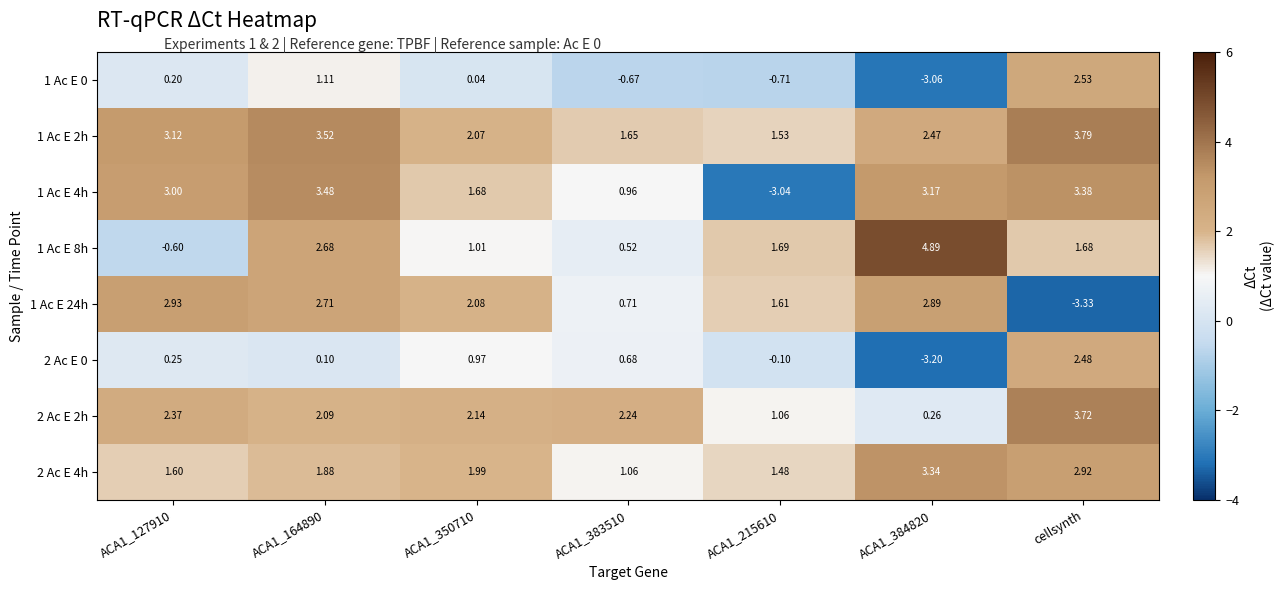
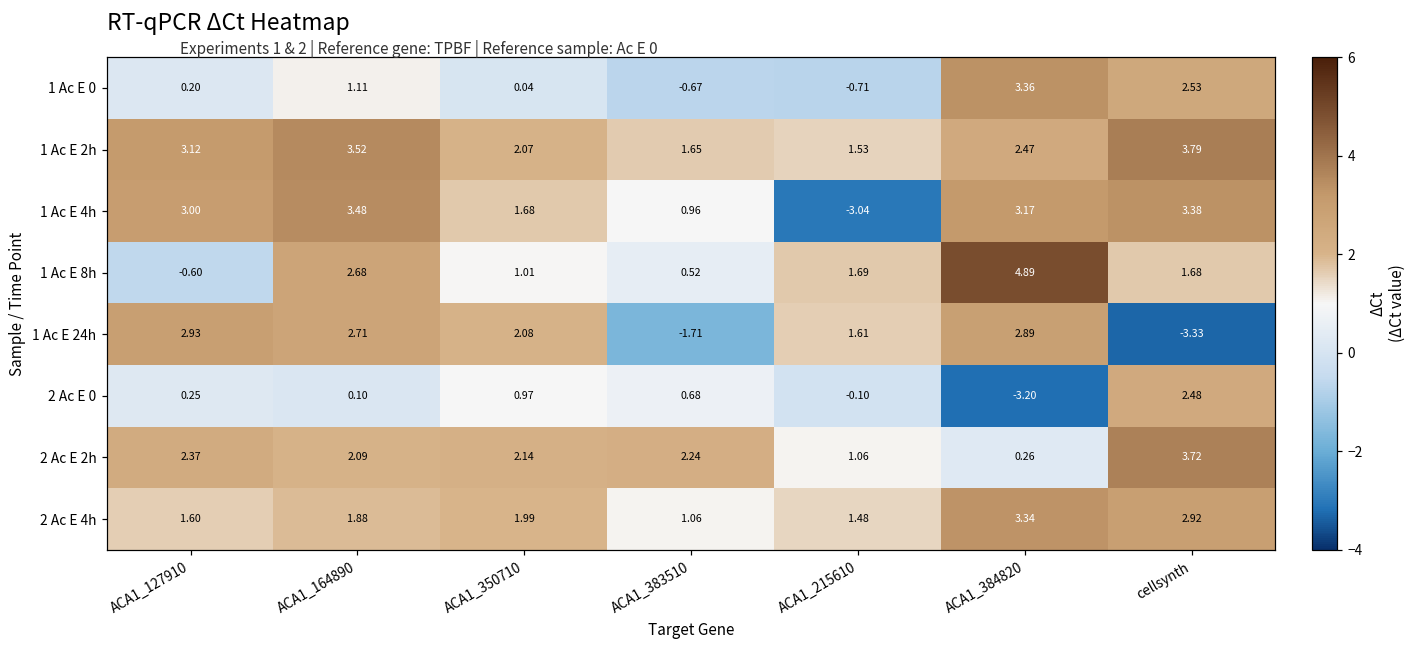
1 Ac E 0, ACA1_384820: -3.06 -> 3.36
1 Ac E 24h, ACA1_383510: 0.71 -> -1.71
